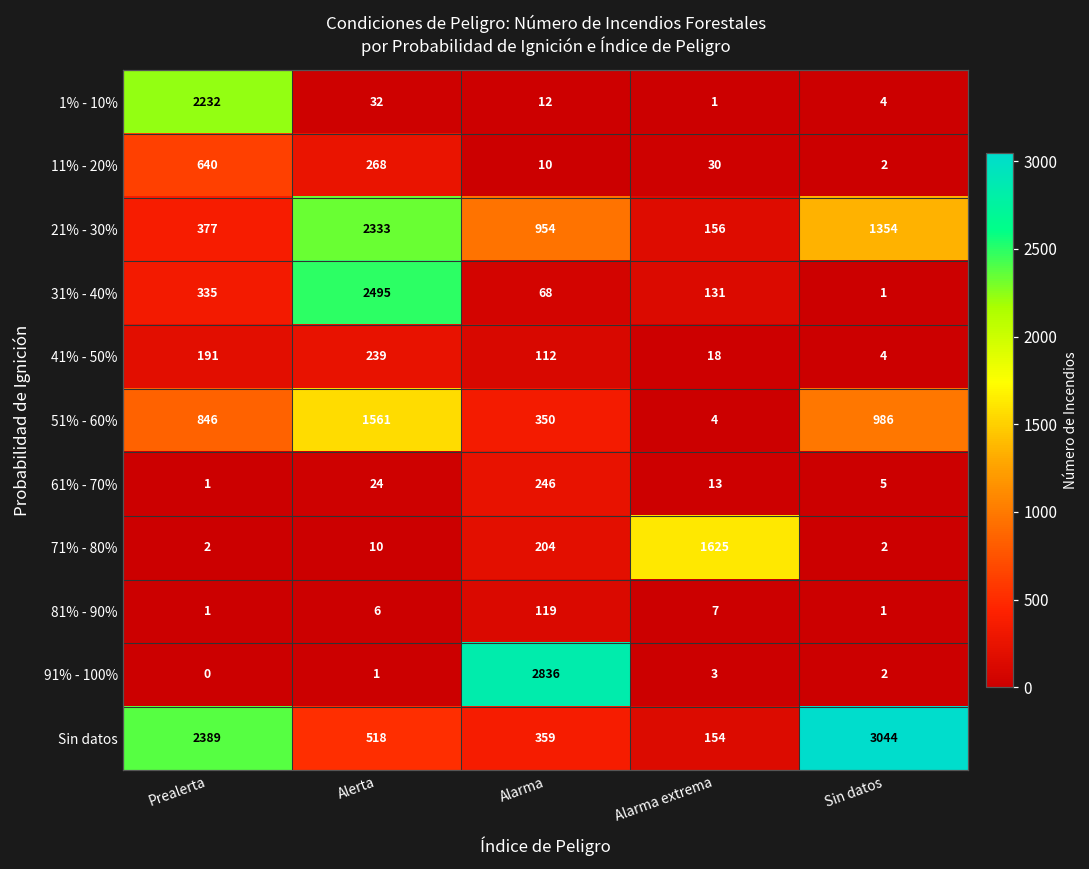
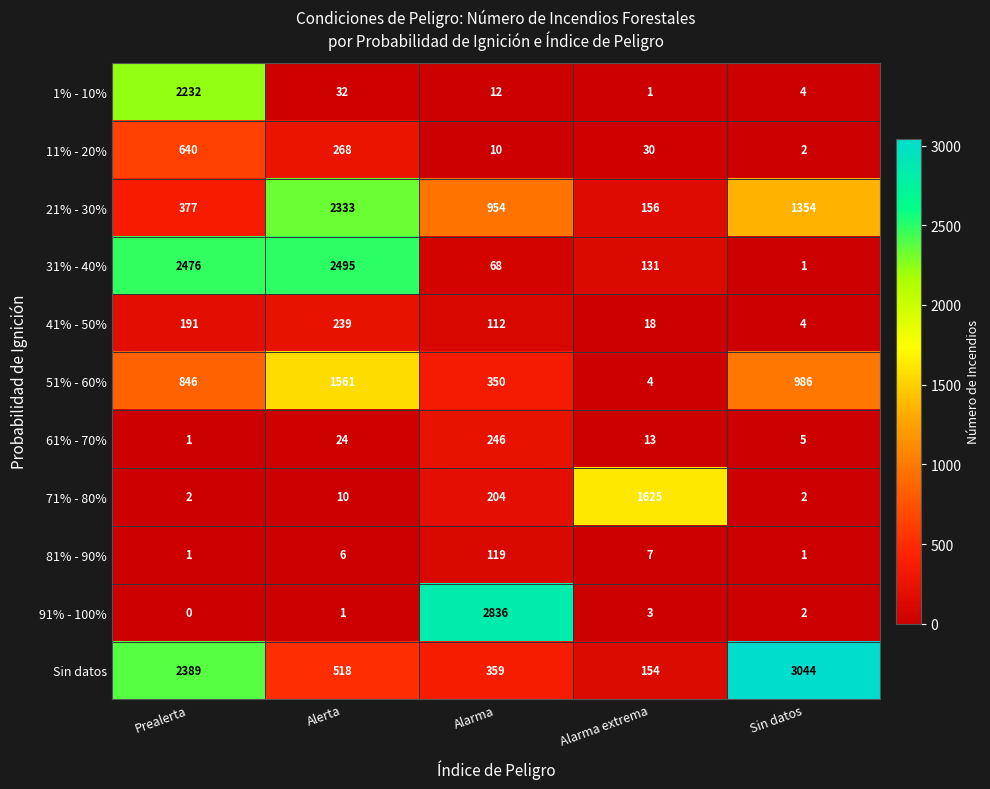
31% - 40%, Prealerta: 335 -> 2476
